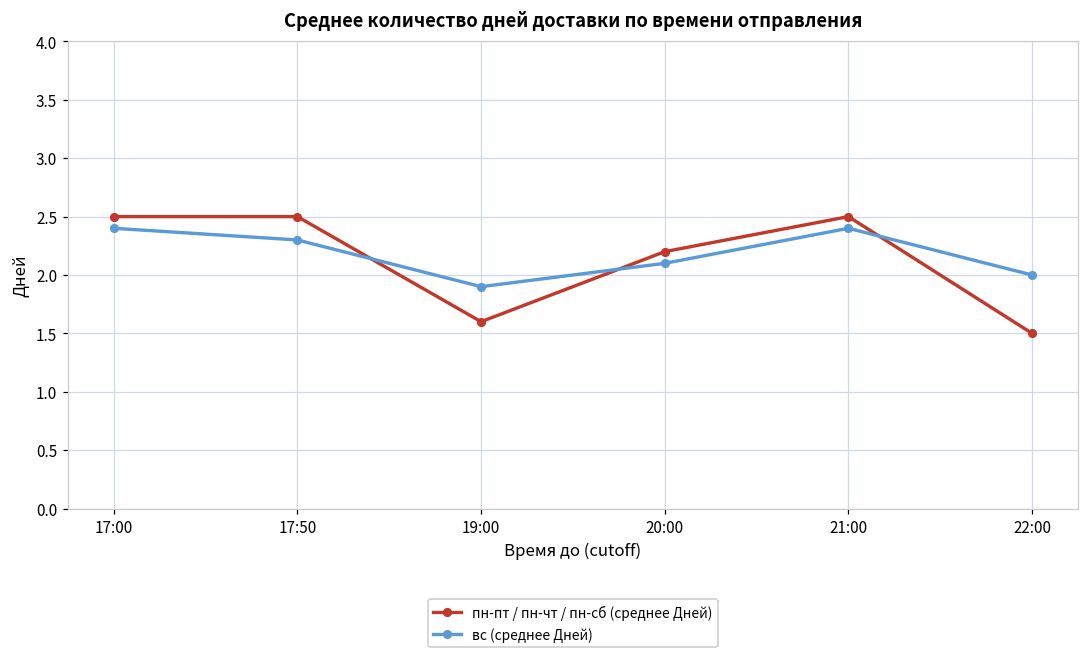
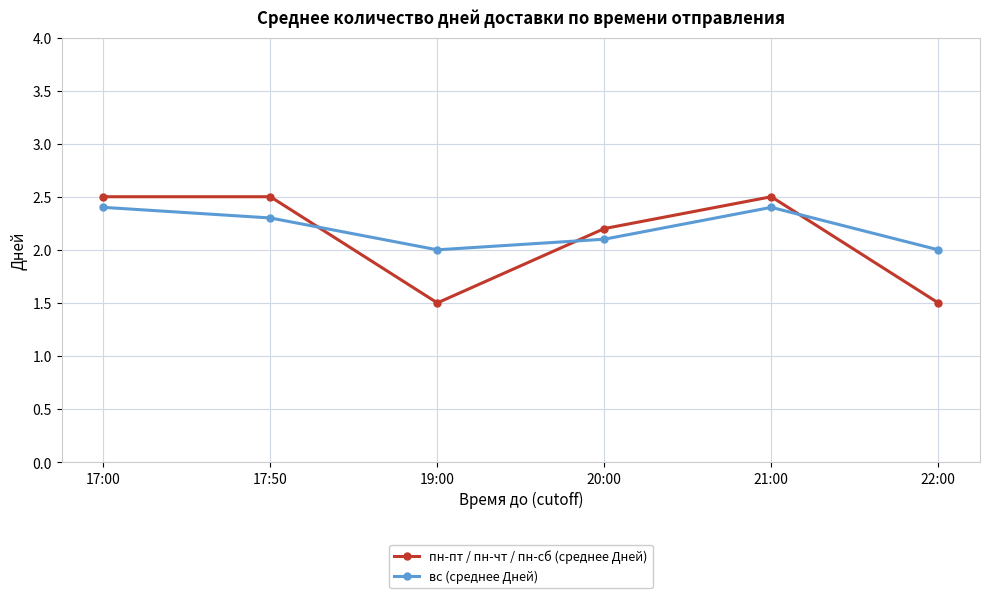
пн-пт / пн-чт / пн-сб (среднее Дней), 19:00: 1.6 -> 1.5
вс (среднее Дней), 19:00: 1.9 -> 2.0
